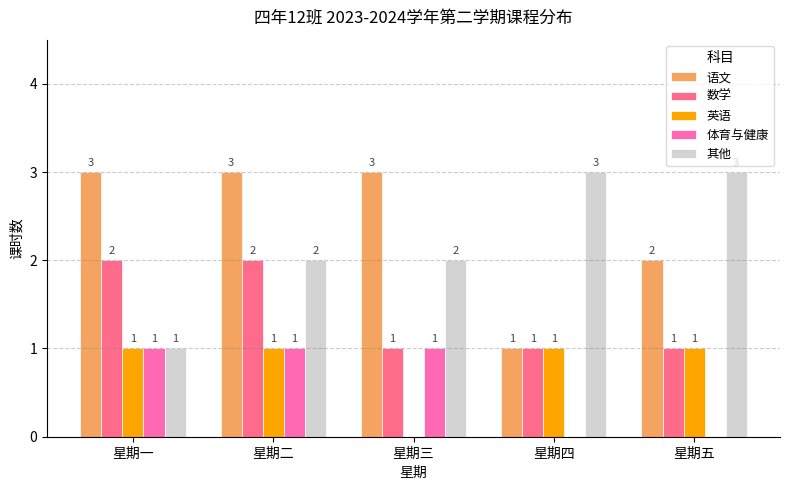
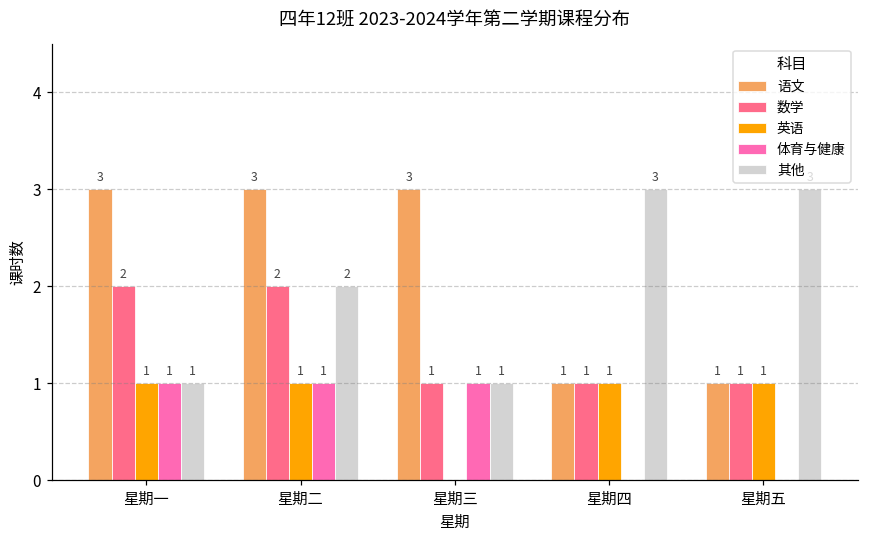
其他, 星期三: 2 -> 1
语文, 星期五: 2 -> 1
